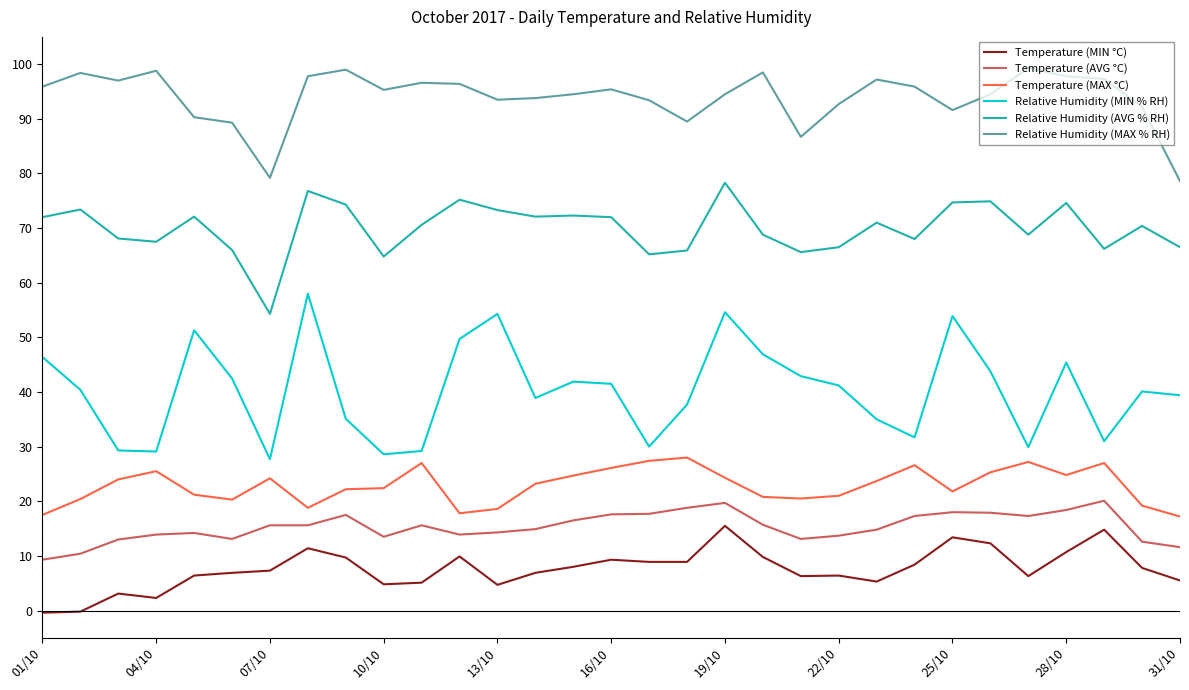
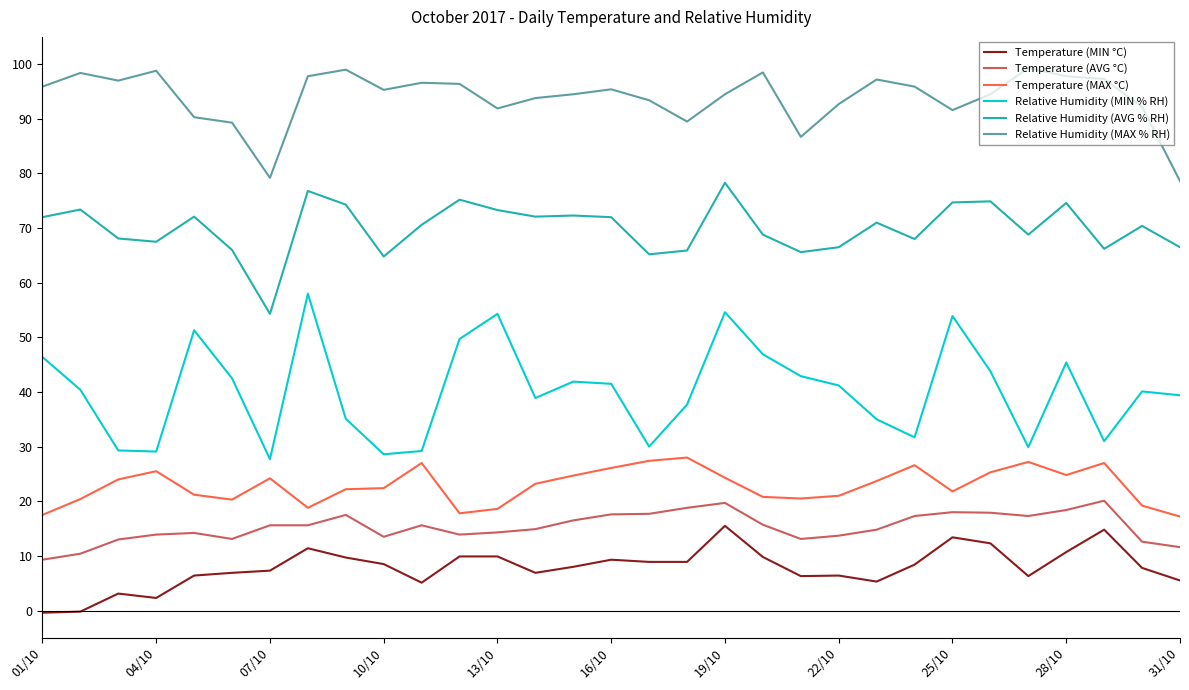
Temperature (MIN °C), 10/10: 5 -> 9
Temperature (MIN °C), 13/10: 5 -> 10
Relative Humidity (MAX % RH), 13/10: 94 -> 92
